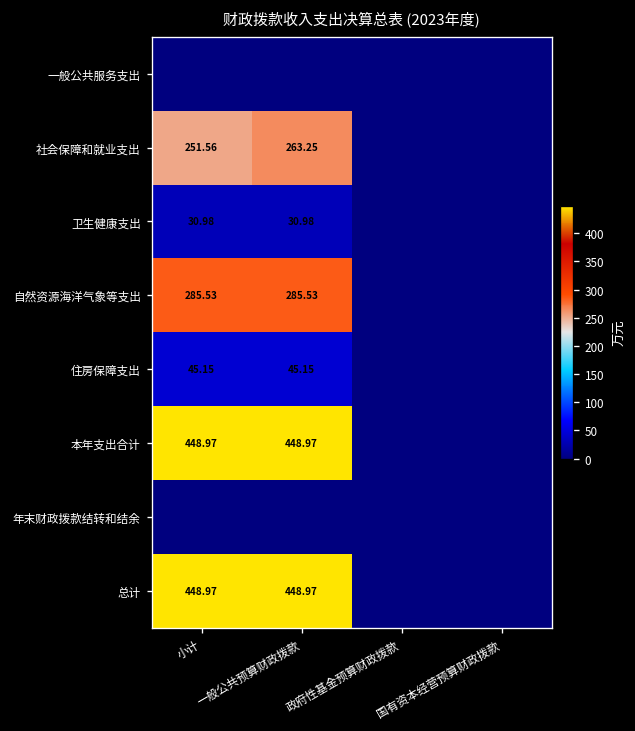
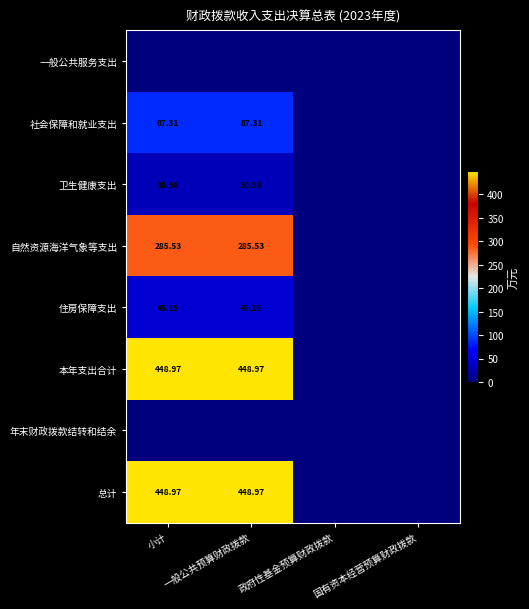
社会保障和就业支出, 小计: 251.56 -> 87.31
社会保障和就业支出, 一般公共预算财政拨款: 263.25 -> 87.31
